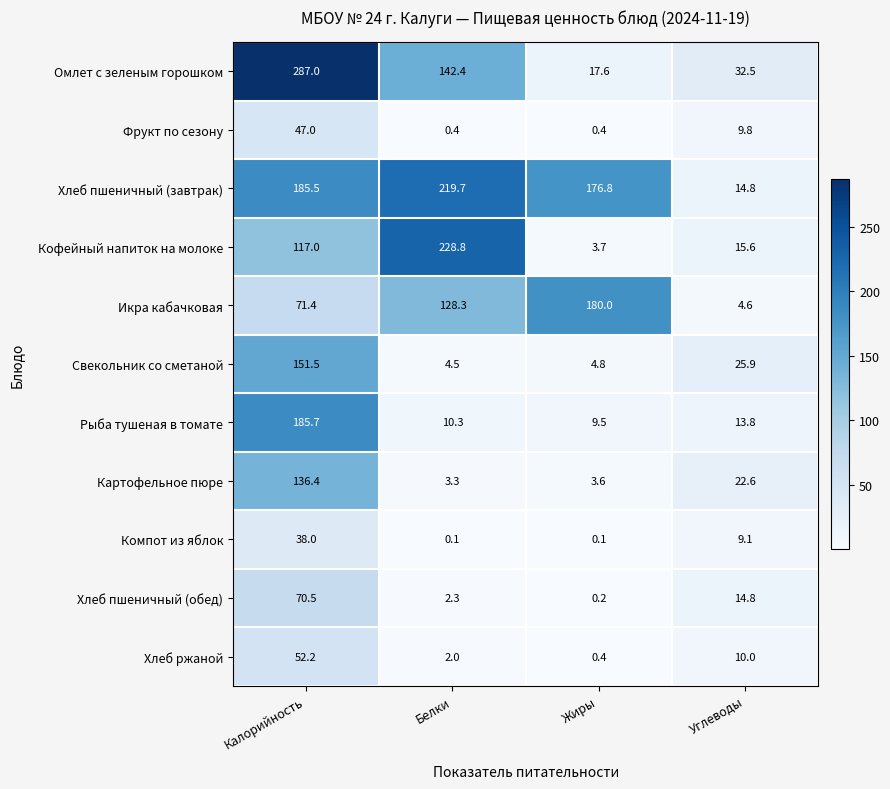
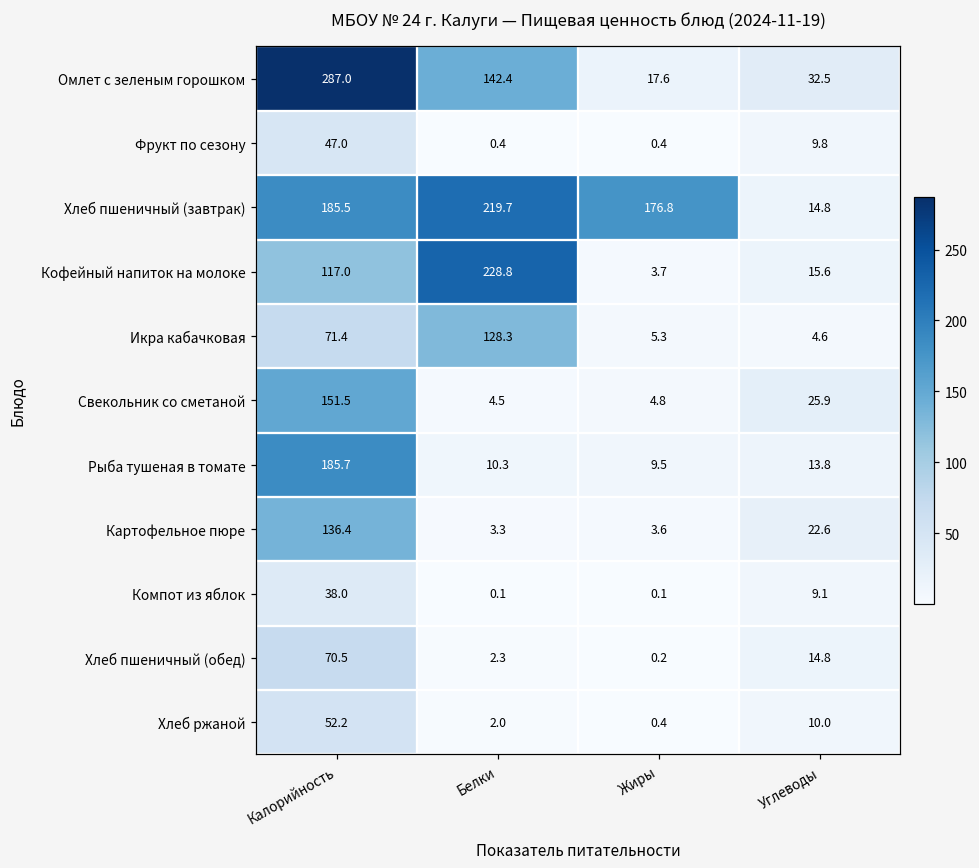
Икра кабачковая, Жиры: 180.0 -> 5.3
